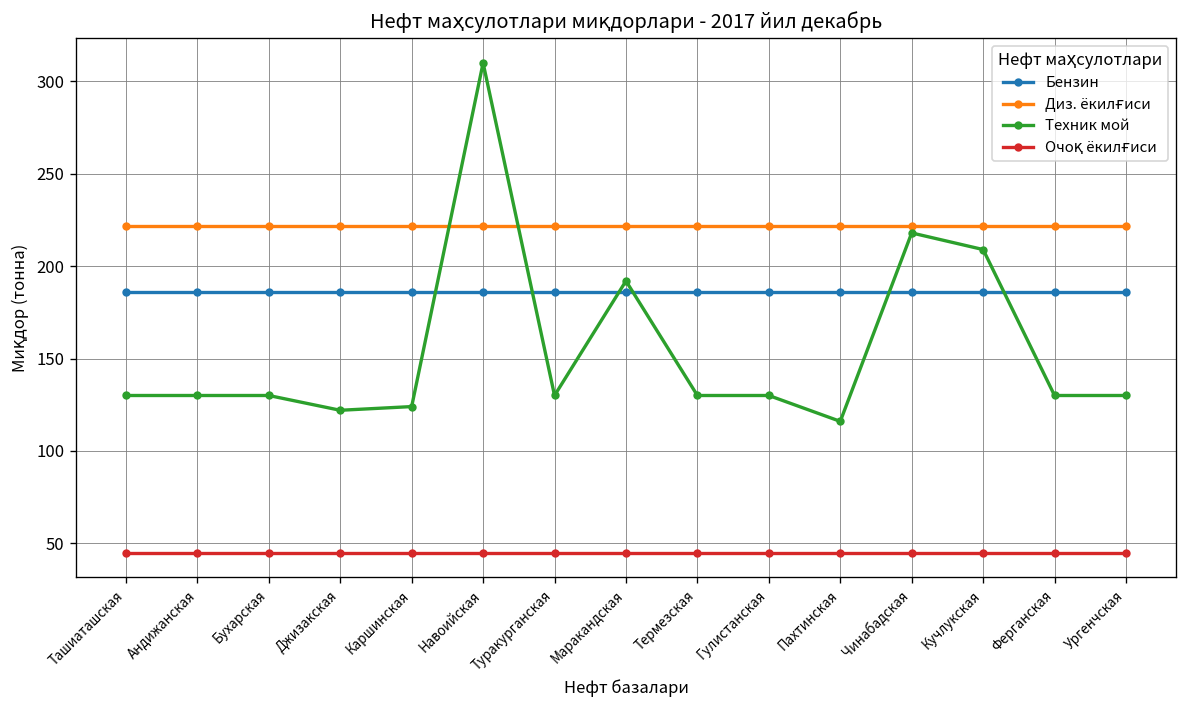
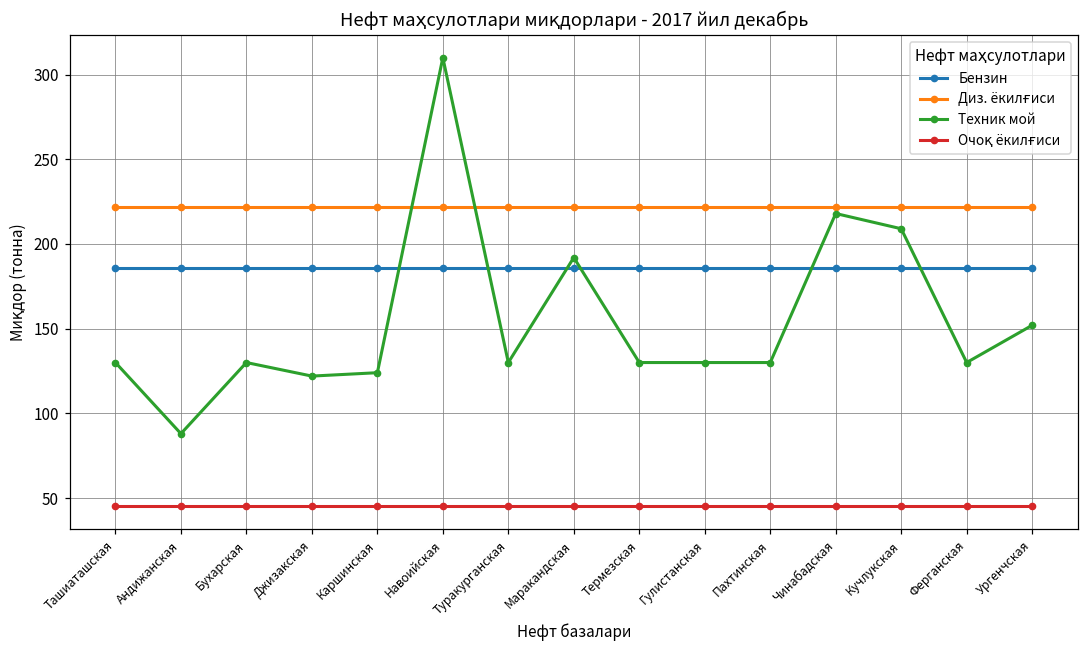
Техник мой, Андижанская: 130 -> 88
Техник мой, Пахтинская: 116 -> 130
Техник мой, Ургенчская: 130 -> 152
